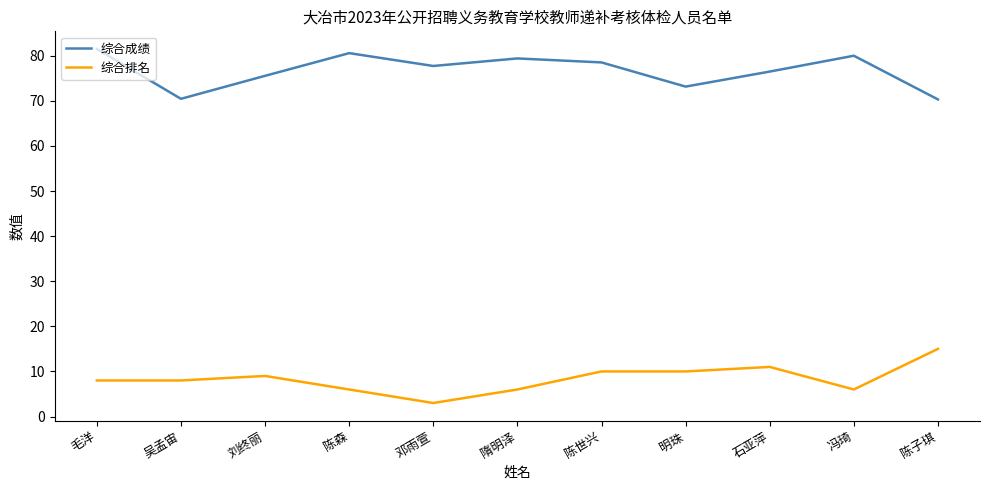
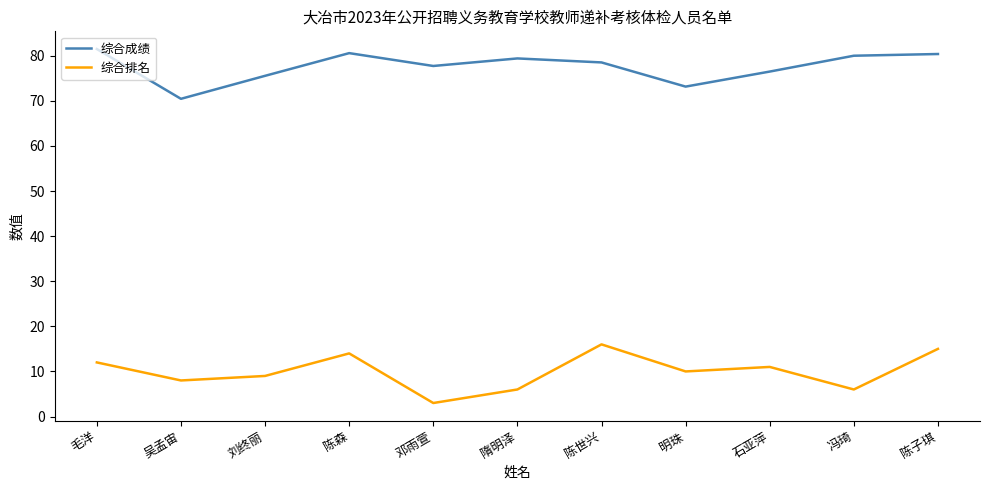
综合排名, 毛洋: 8 -> 12
综合排名, 陈森: 6 -> 14
综合排名, 陈世兴: 10 -> 16
综合成绩, 陈子琪: 70 -> 80
